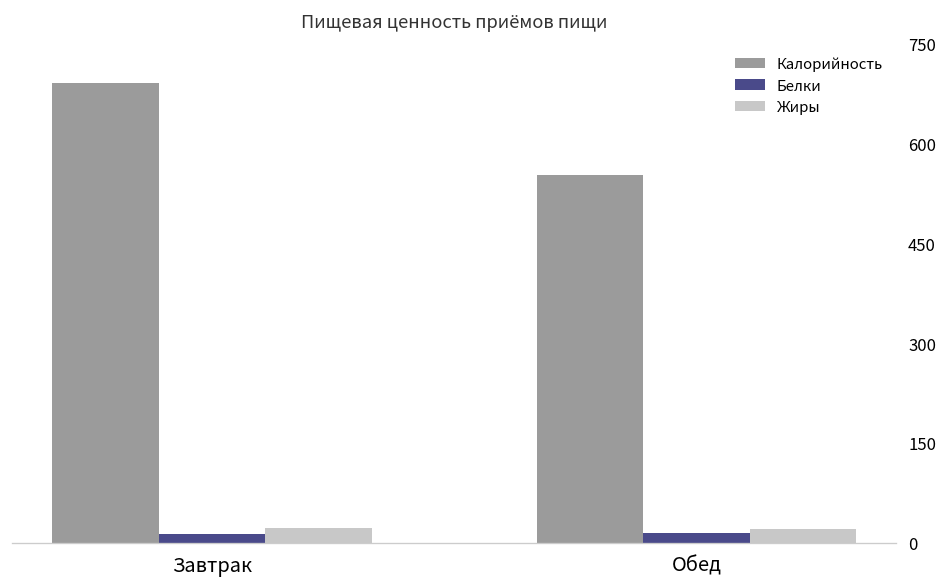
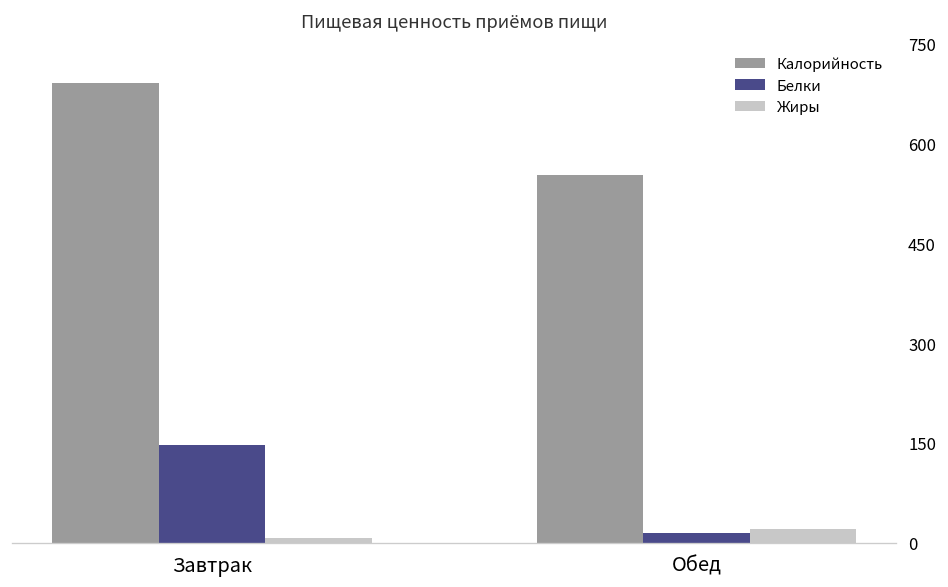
Белки, Завтрак: 10 -> 150
Жиры, Завтрак: 20 -> 10
